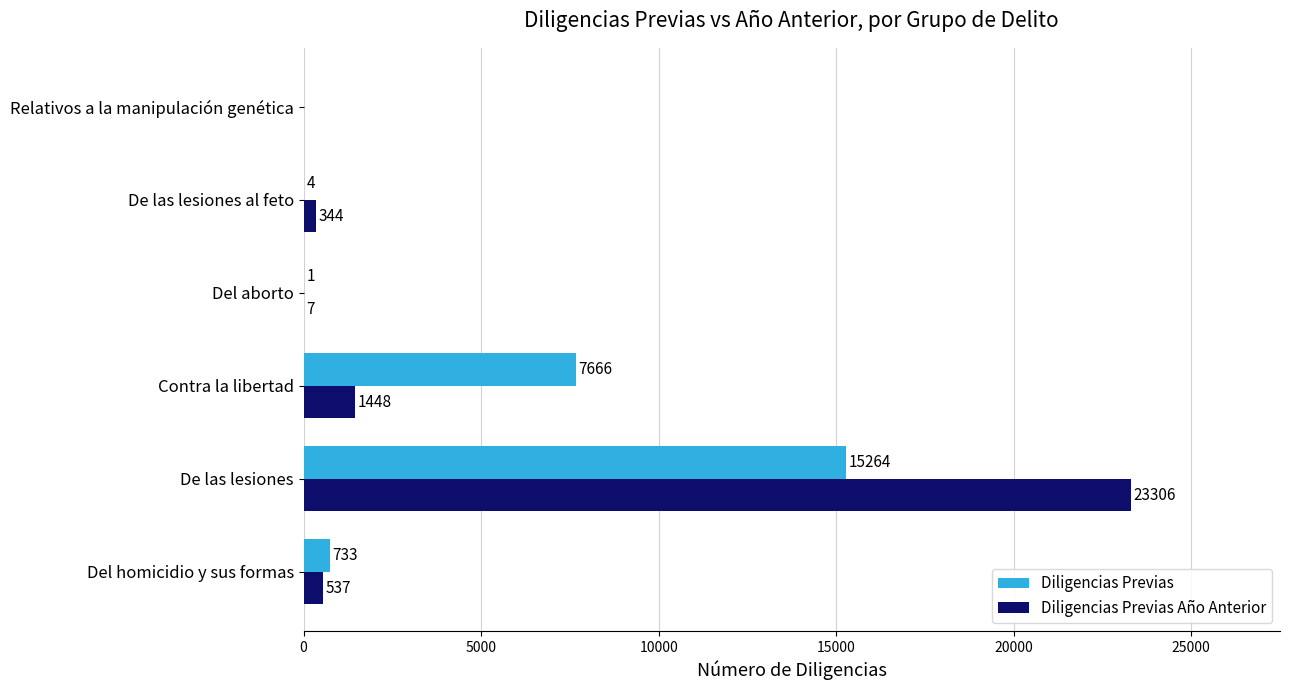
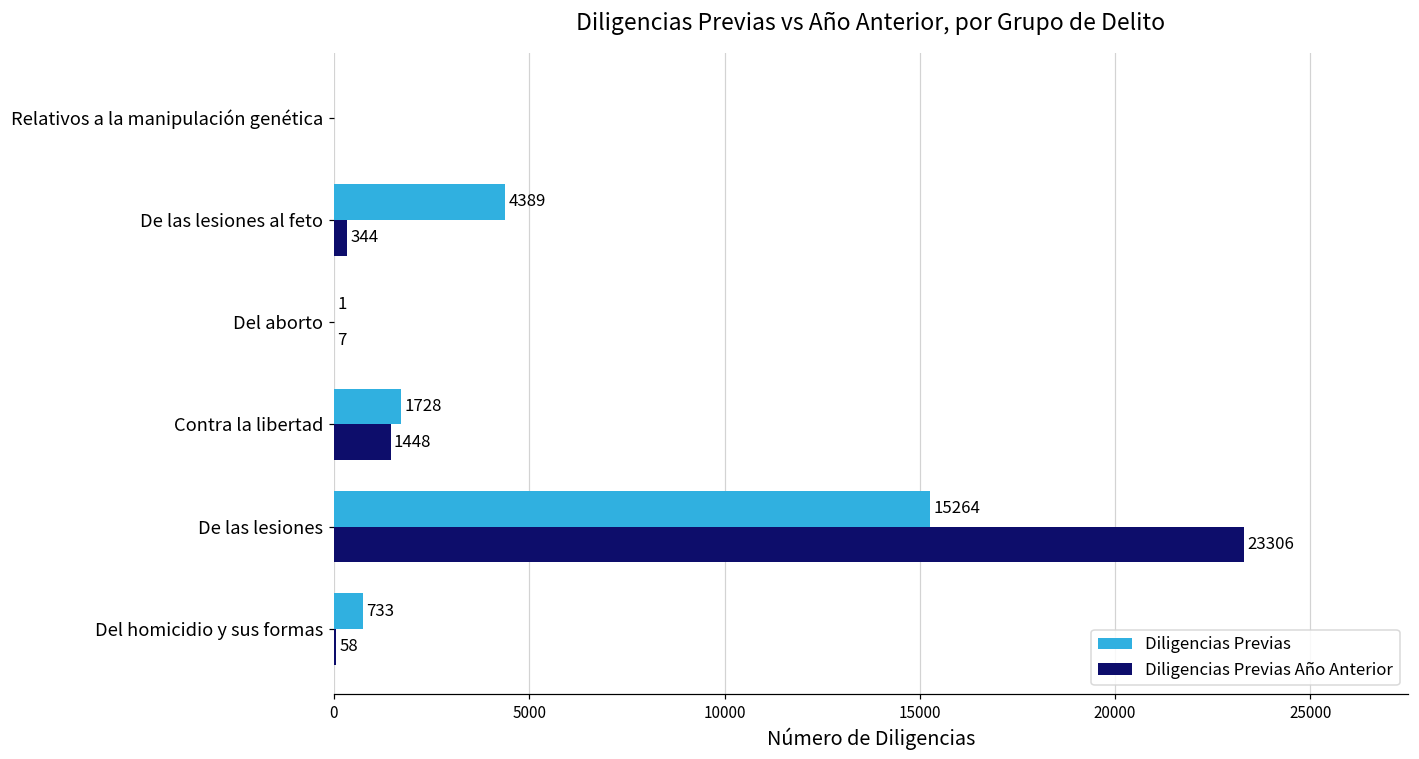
Diligencias Previas, De las lesiones al feto: 4 -> 4389
Diligencias Previas, Contra la libertad: 7666 -> 1728
Diligencias Previas Año Anterior, Del homicidio y sus formas: 537 -> 58
